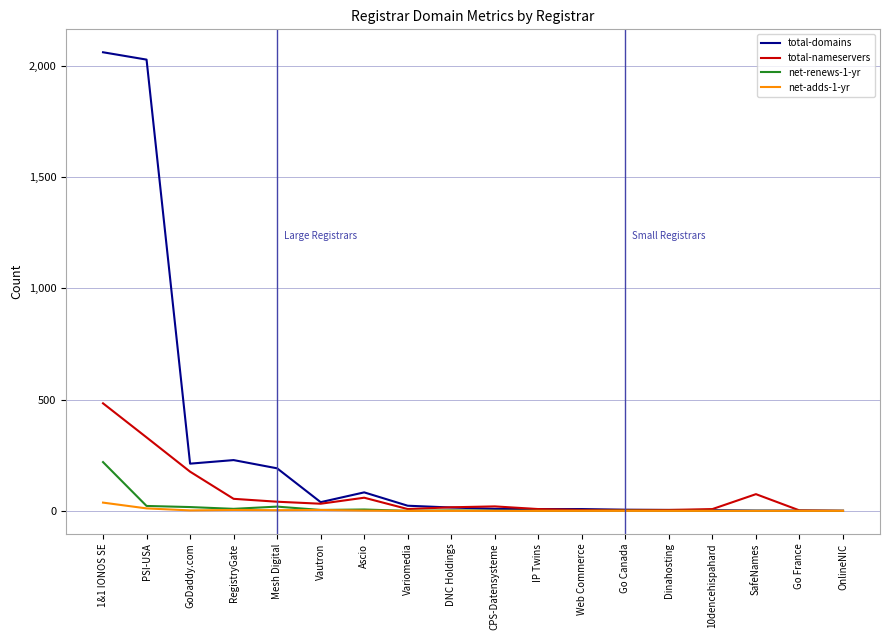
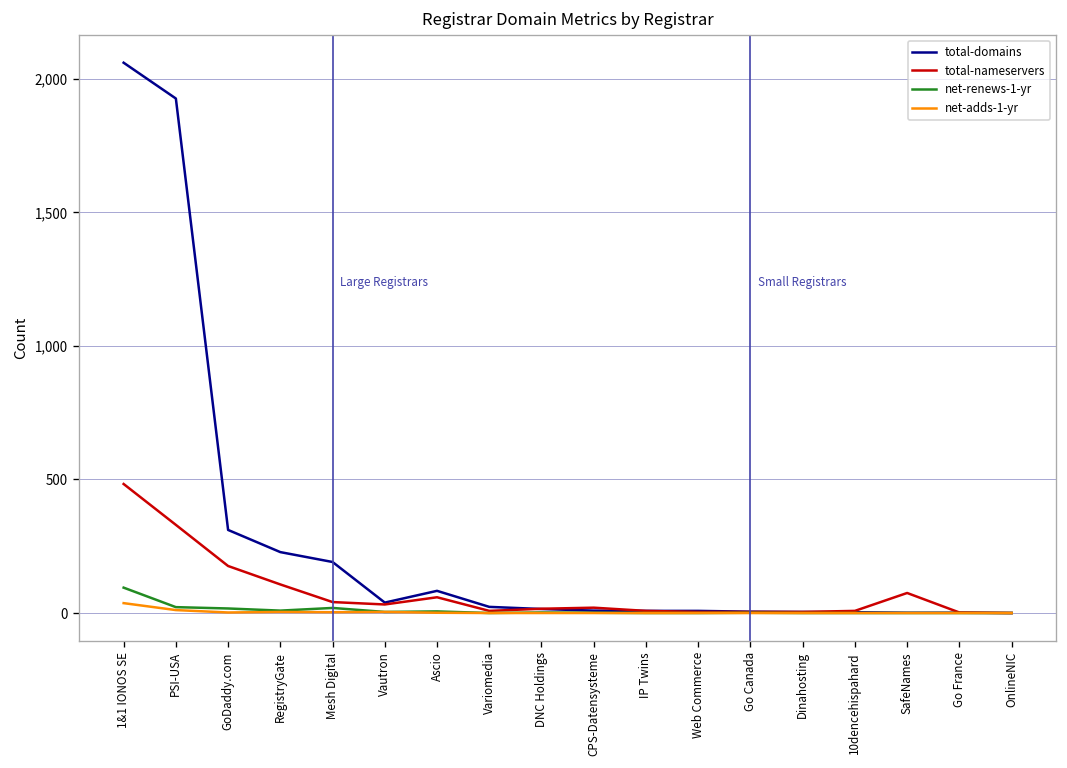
net-renews-1-yr, 1&1 IONOS SE: 220 -> 100
total-domains, PSI-USA: 2,030 -> 1,930
total-domains, GoDaddy.com: 210 -> 310
total-nameservers, RegistryGate: 50 -> 110
